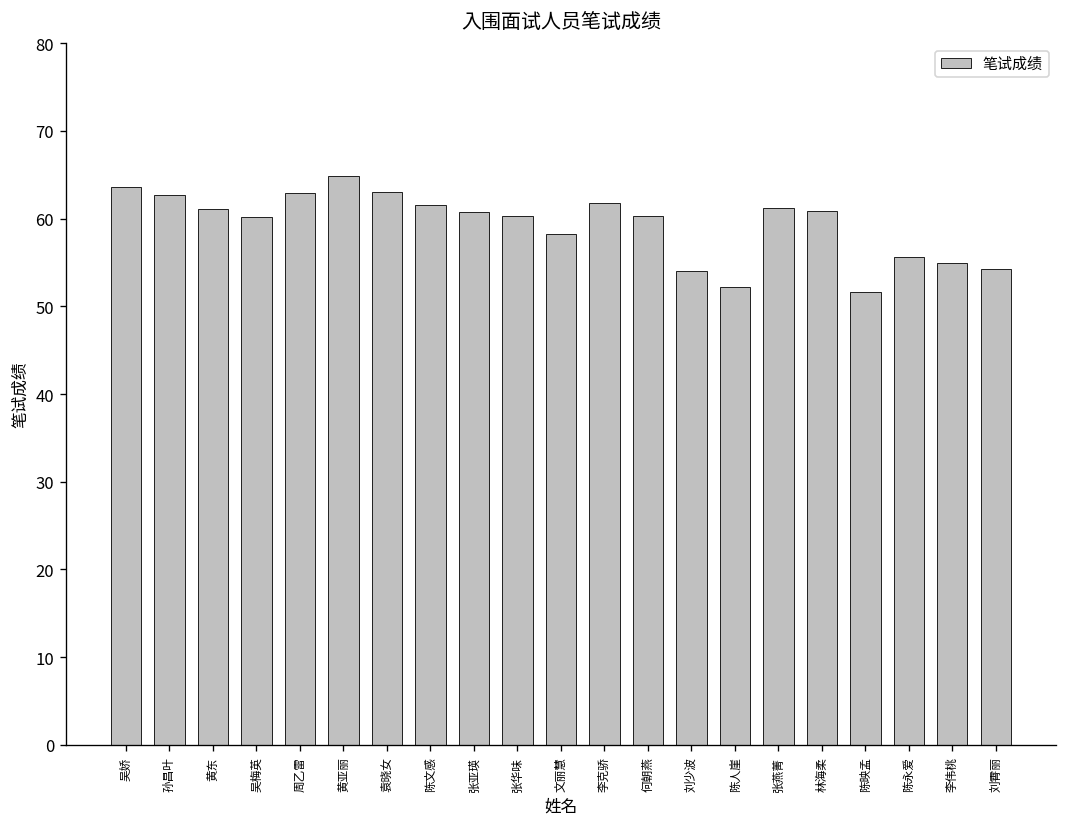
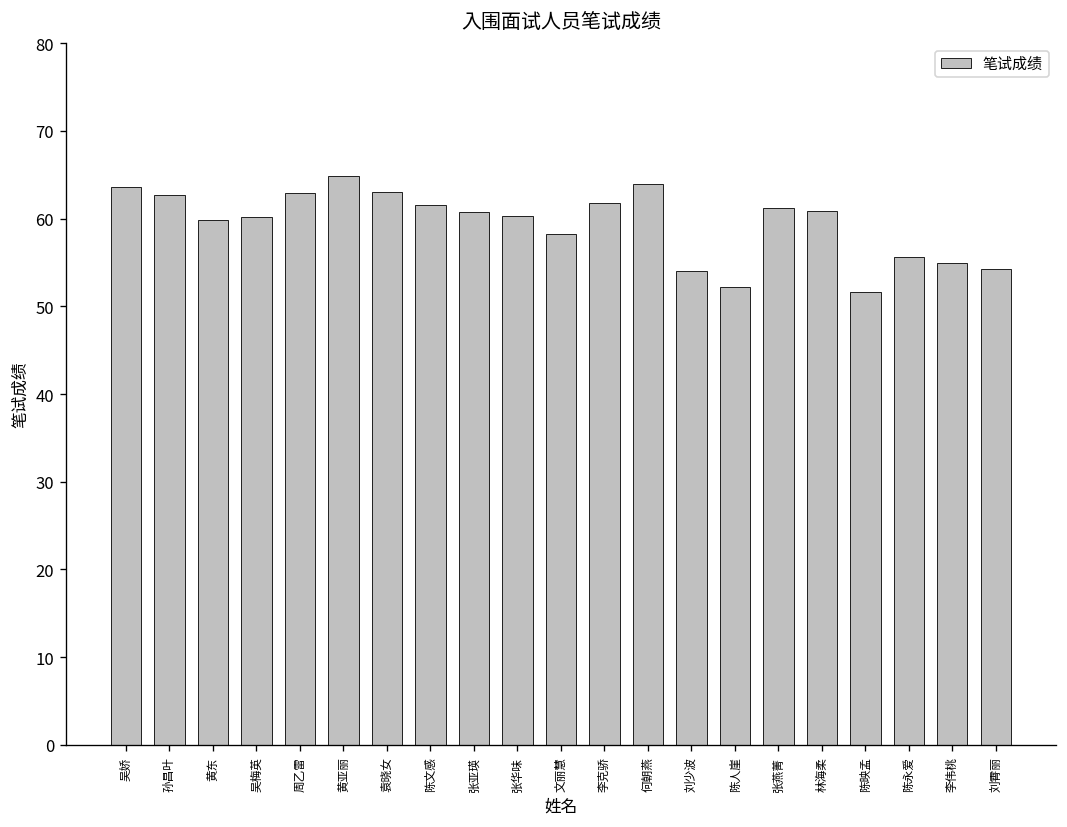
黄东: 61 -> 60
何朝燕: 60 -> 64
